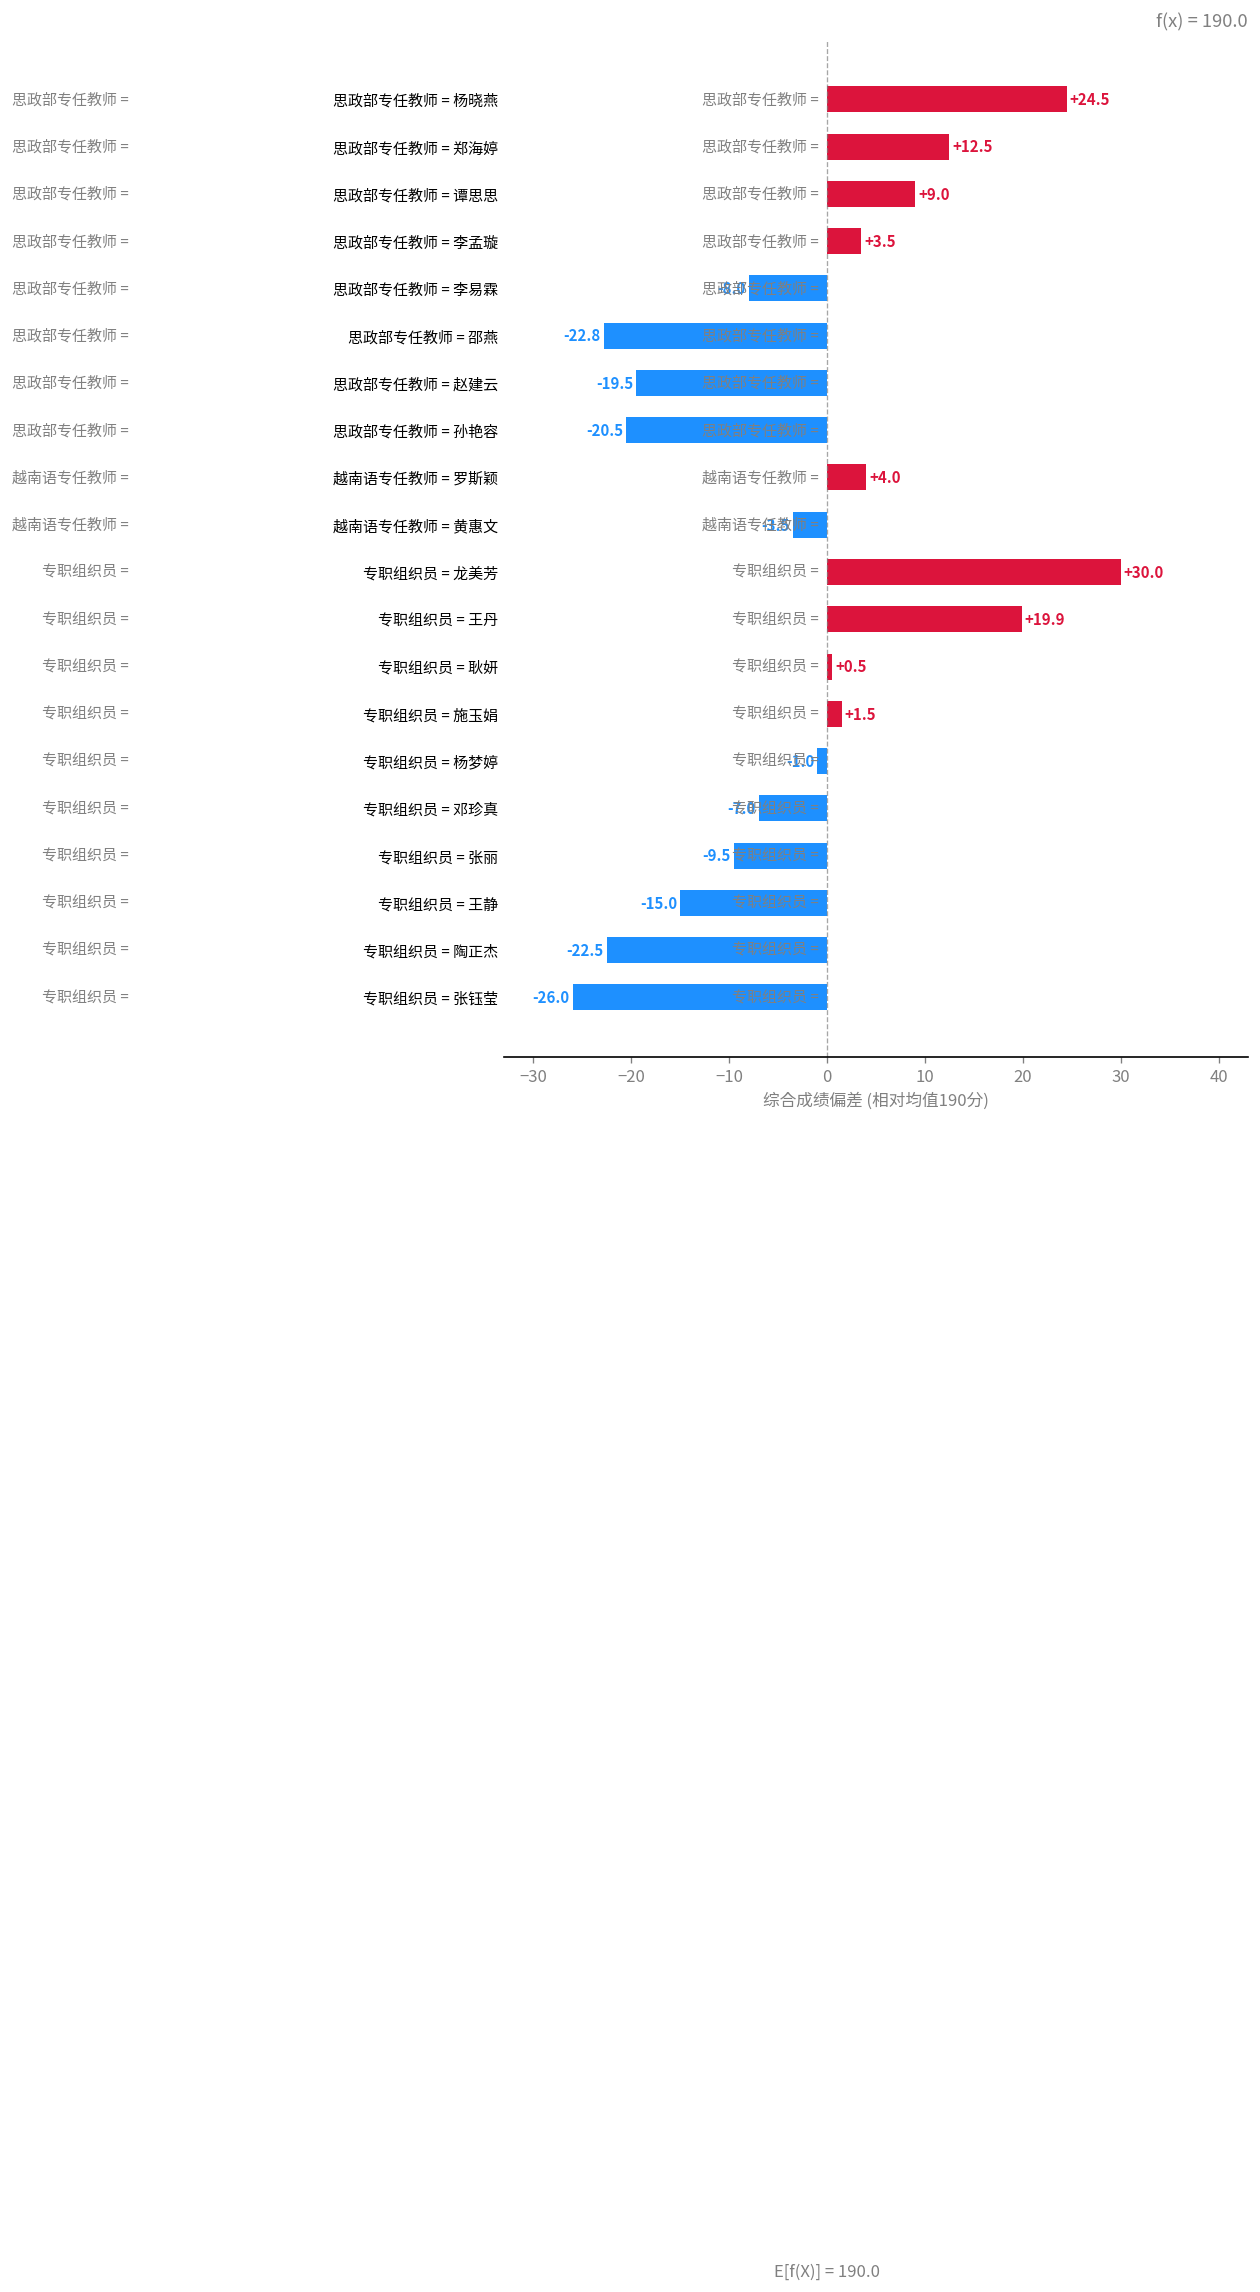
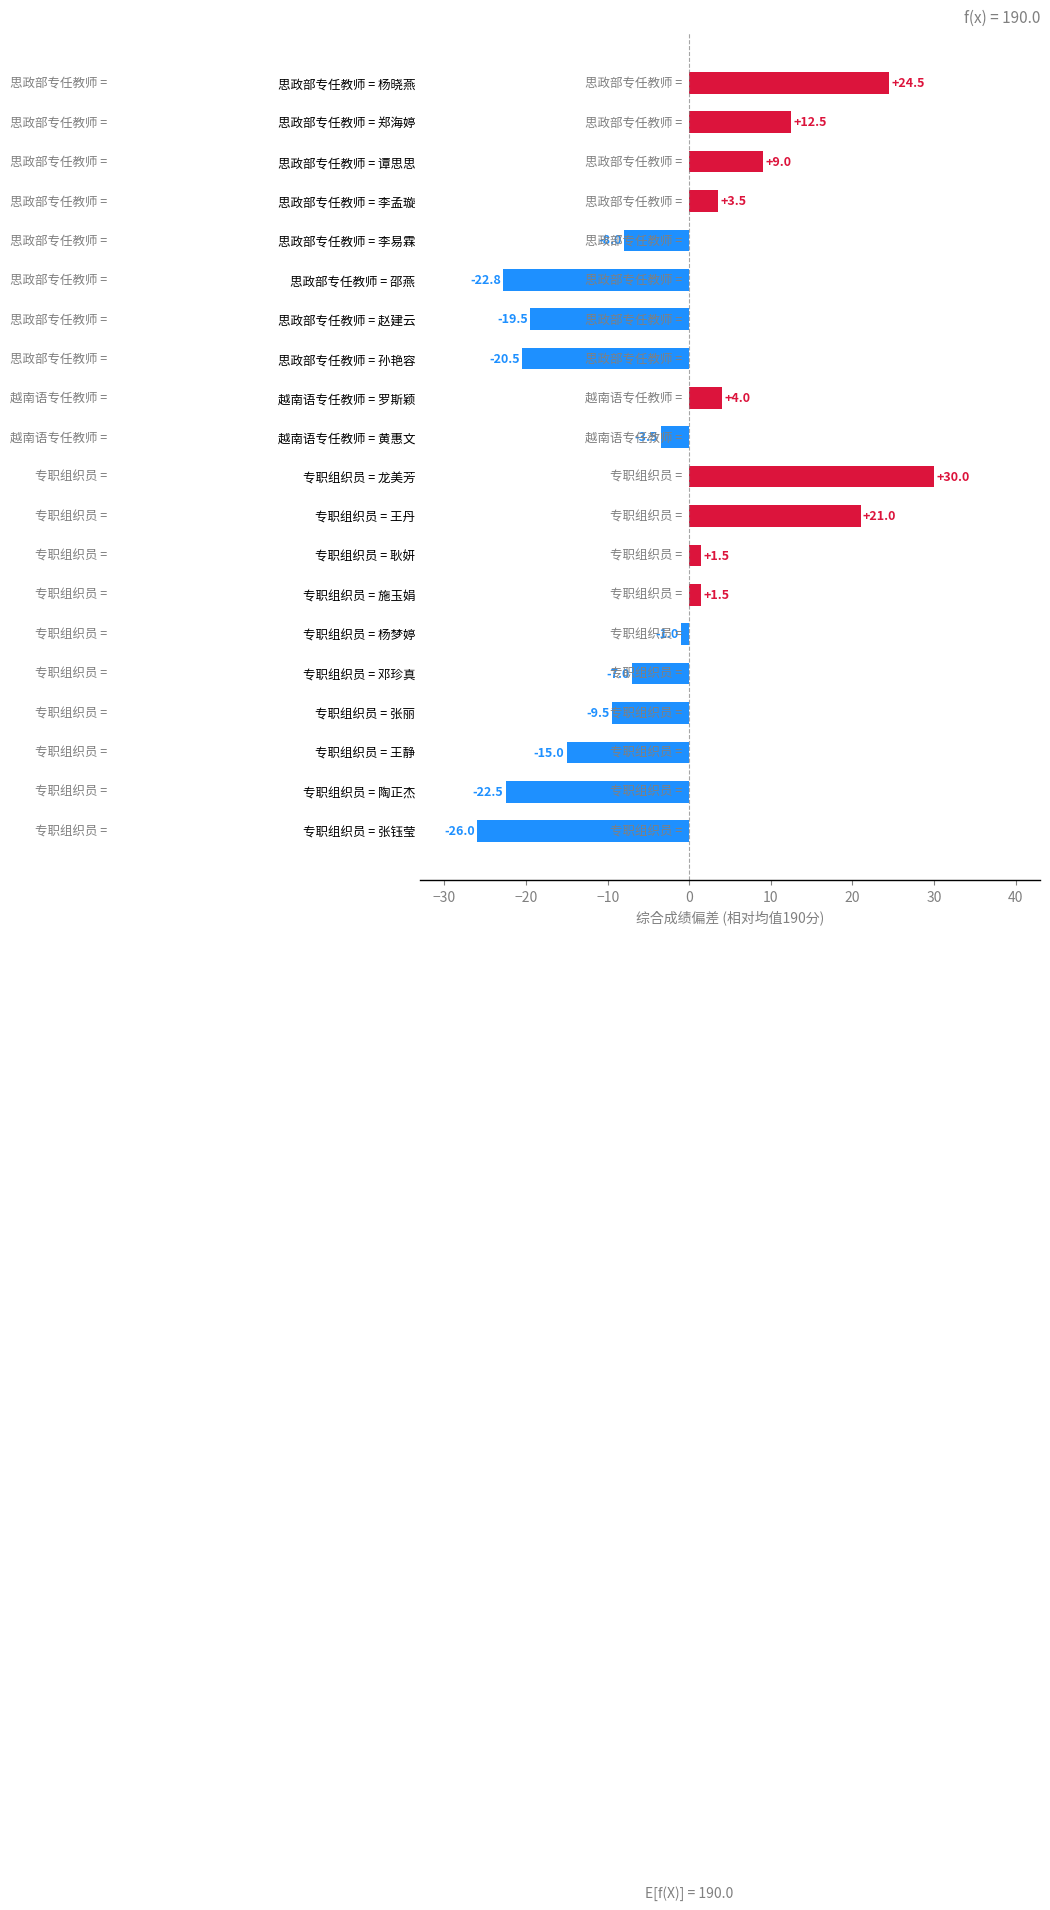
专职组织员 = 王丹: +19.9 -> +21.0
专职组织员 = 耿妍: +0.5 -> +1.5
